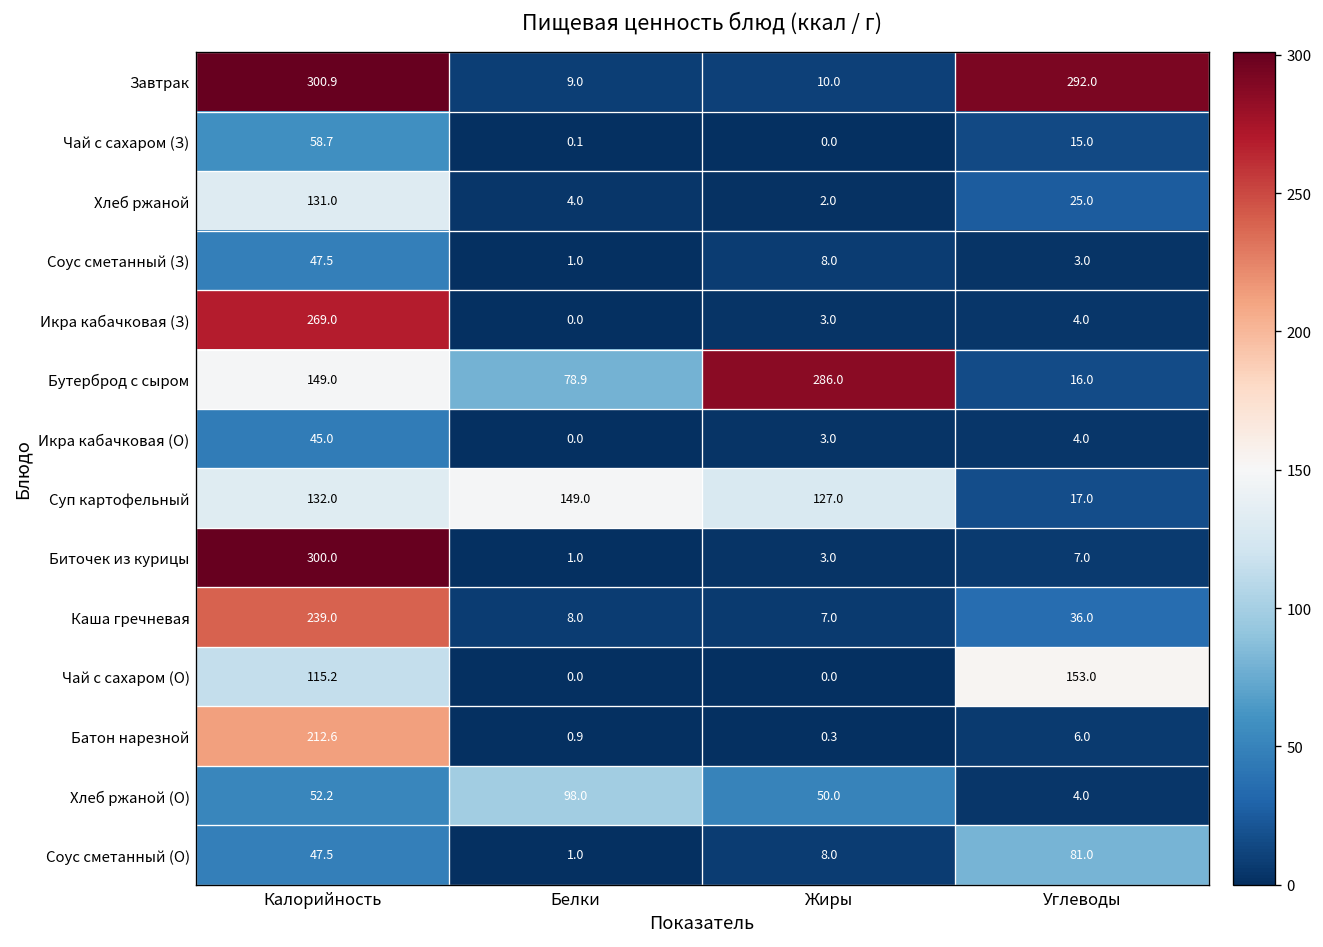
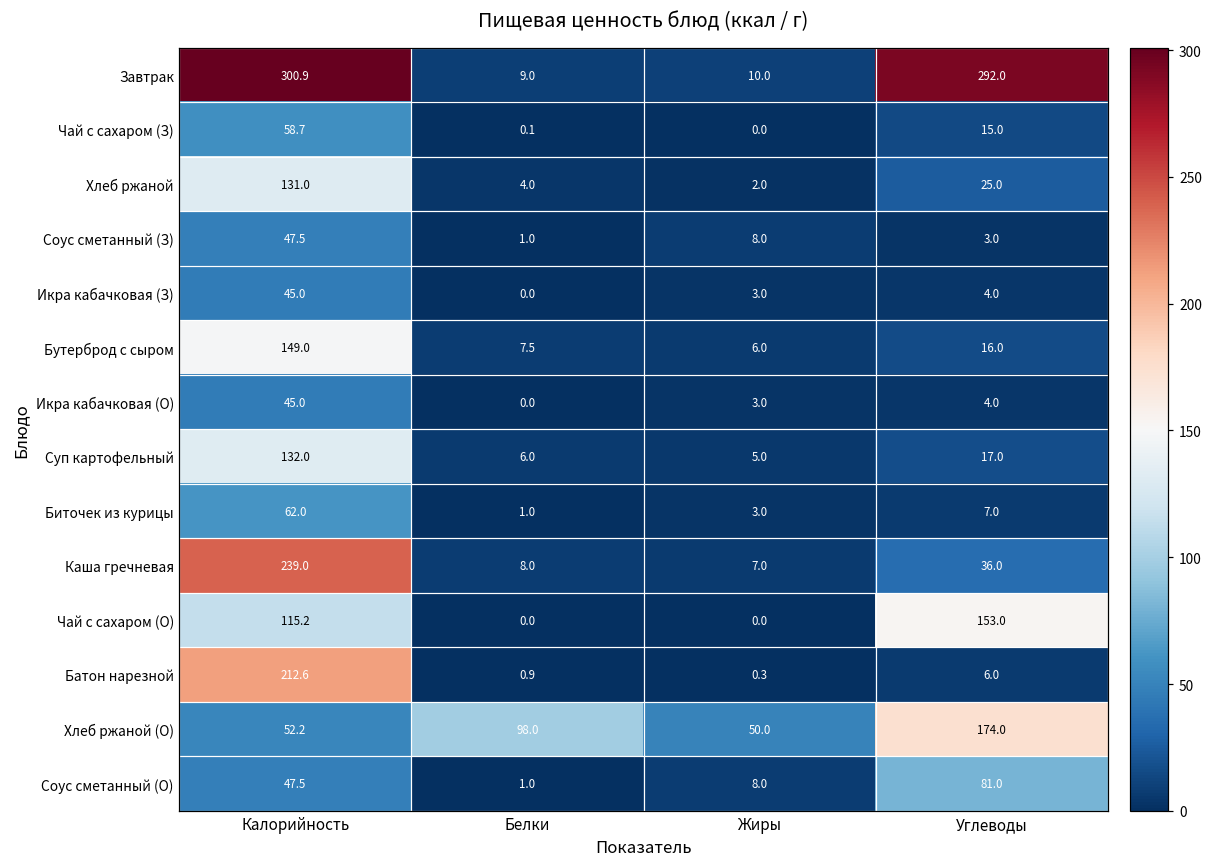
Икра кабачковая (З), Калорийность: 269.0 -> 45.0
Бутерброд с сыром, Белки: 78.9 -> 7.5
Бутерброд с сыром, Жиры: 286.0 -> 6.0
Суп картофельный, Белки: 149.0 -> 6.0
Суп картофельный, Жиры: 127.0 -> 5.0
Биточек из курицы, Калорийность: 300.0 -> 62.0
Хлеб ржаной (О), Углеводы: 4.0 -> 174.0
